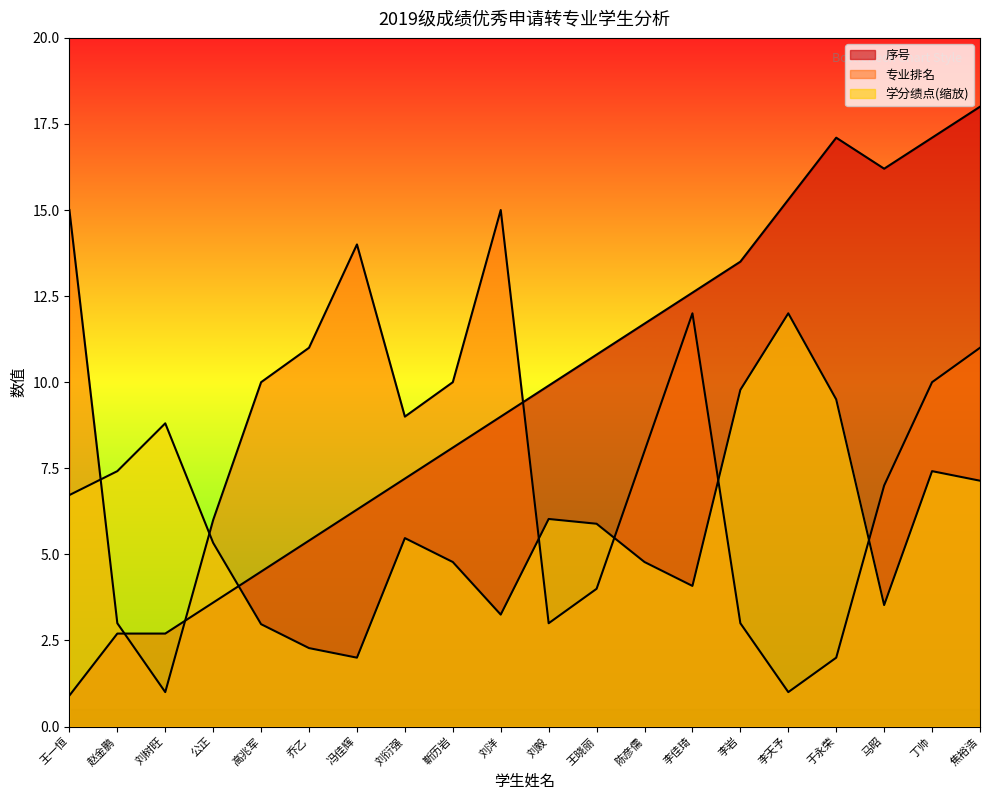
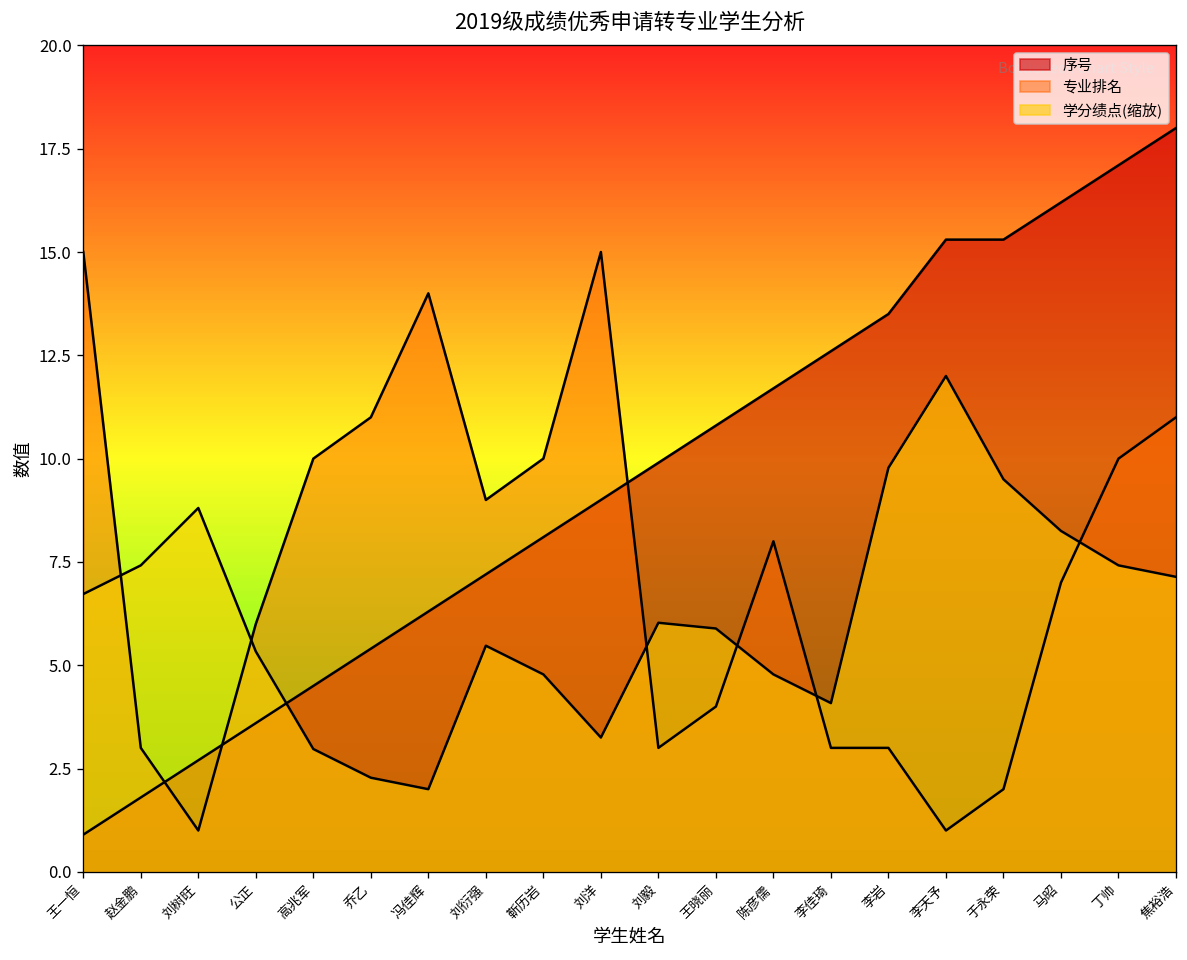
序号, 赵金鹏: 2.7 -> 1.8
专业排名, 李佳琦: 12 -> 3
序号, 于永荣: 17.1 -> 15.3
学分绩点(缩放), 马昭: 3.5 -> 8.3
